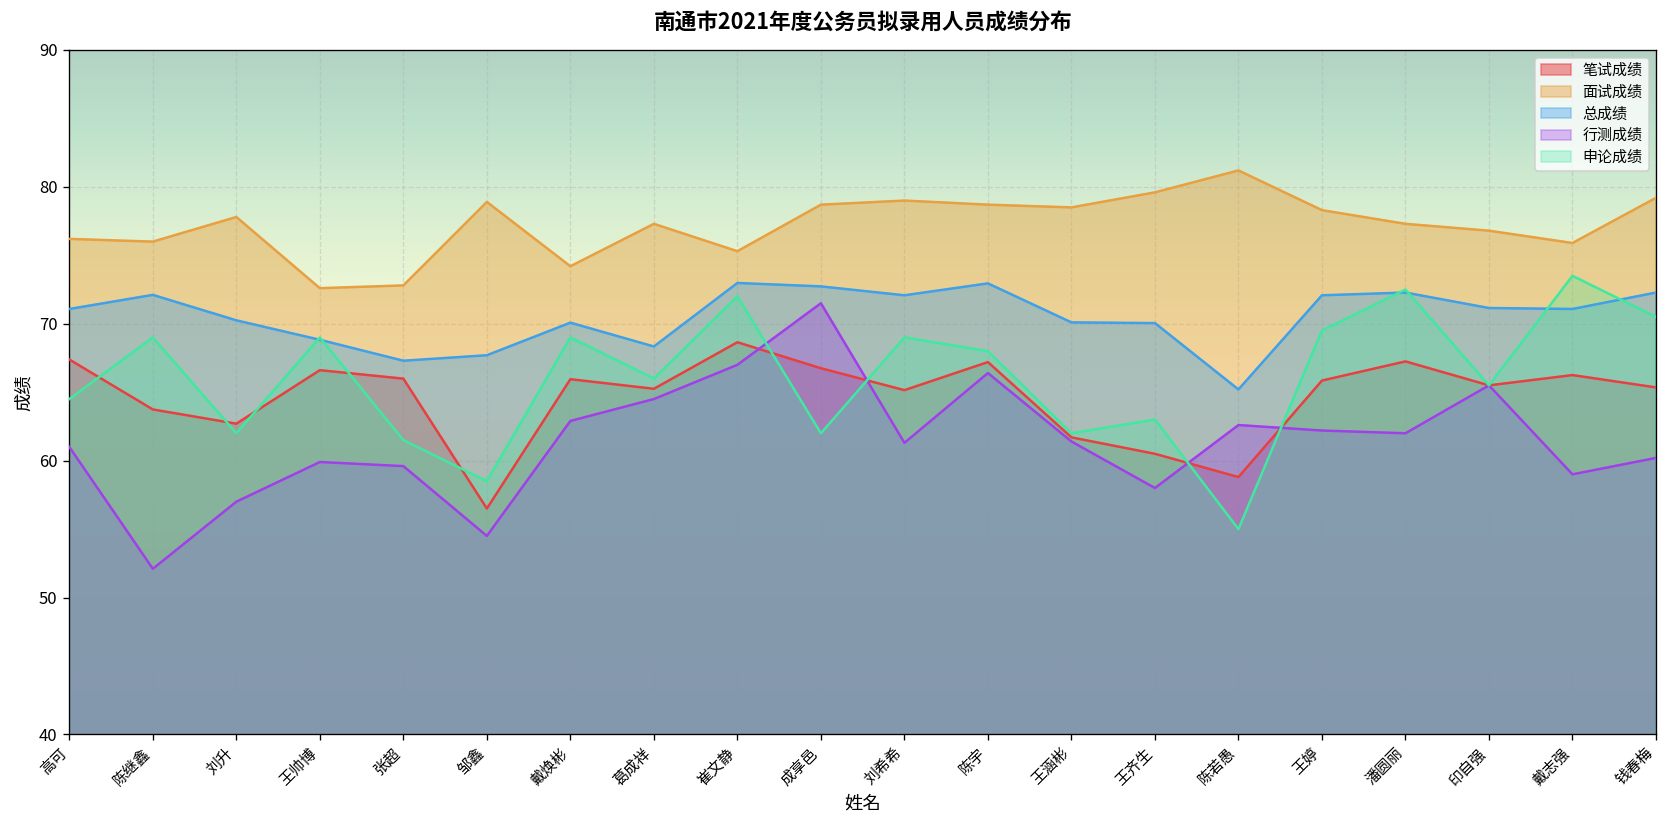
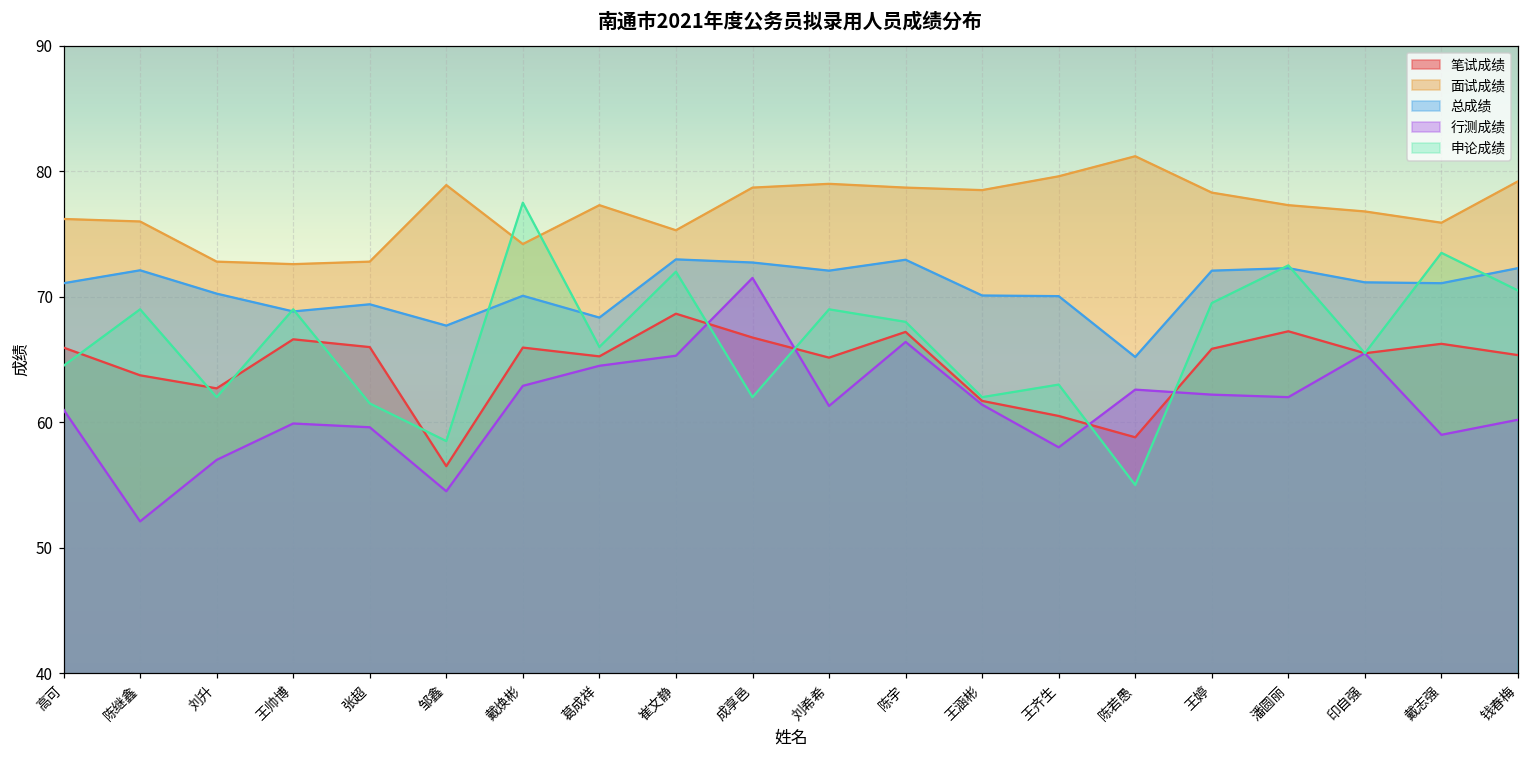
笔试成绩, 高可: 67.4 -> 66.0
面试成绩, 刘升: 77.8 -> 72.8
总成绩, 张超: 67.3 -> 69.4
申论成绩, 戴焕彬: 69.0 -> 77.5
行测成绩, 崔文静: 67.0 -> 65.3
